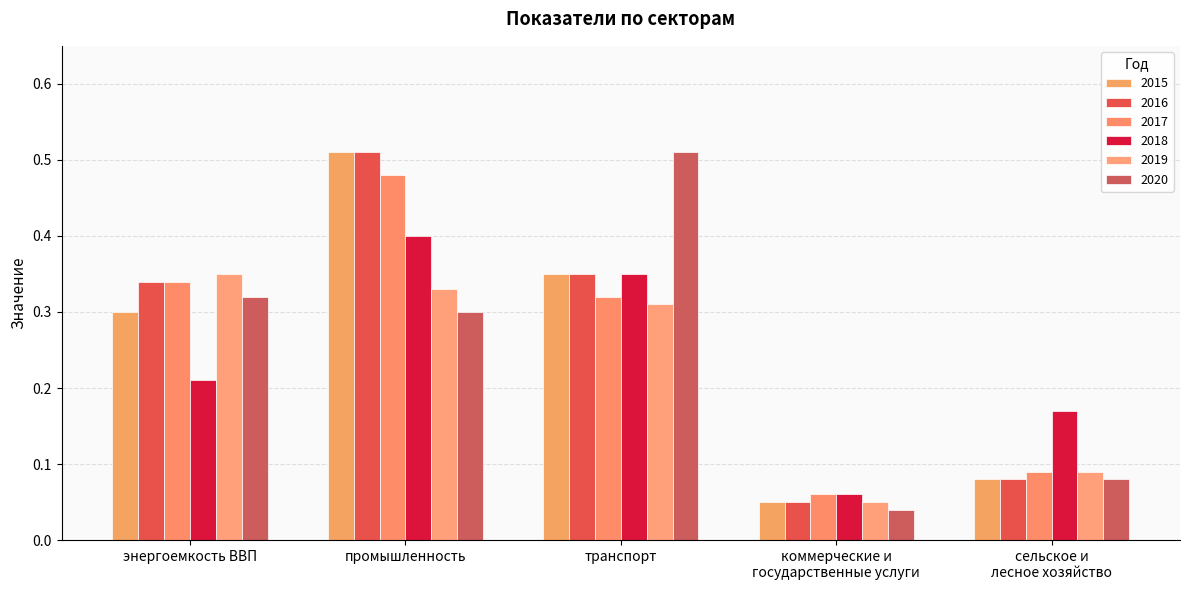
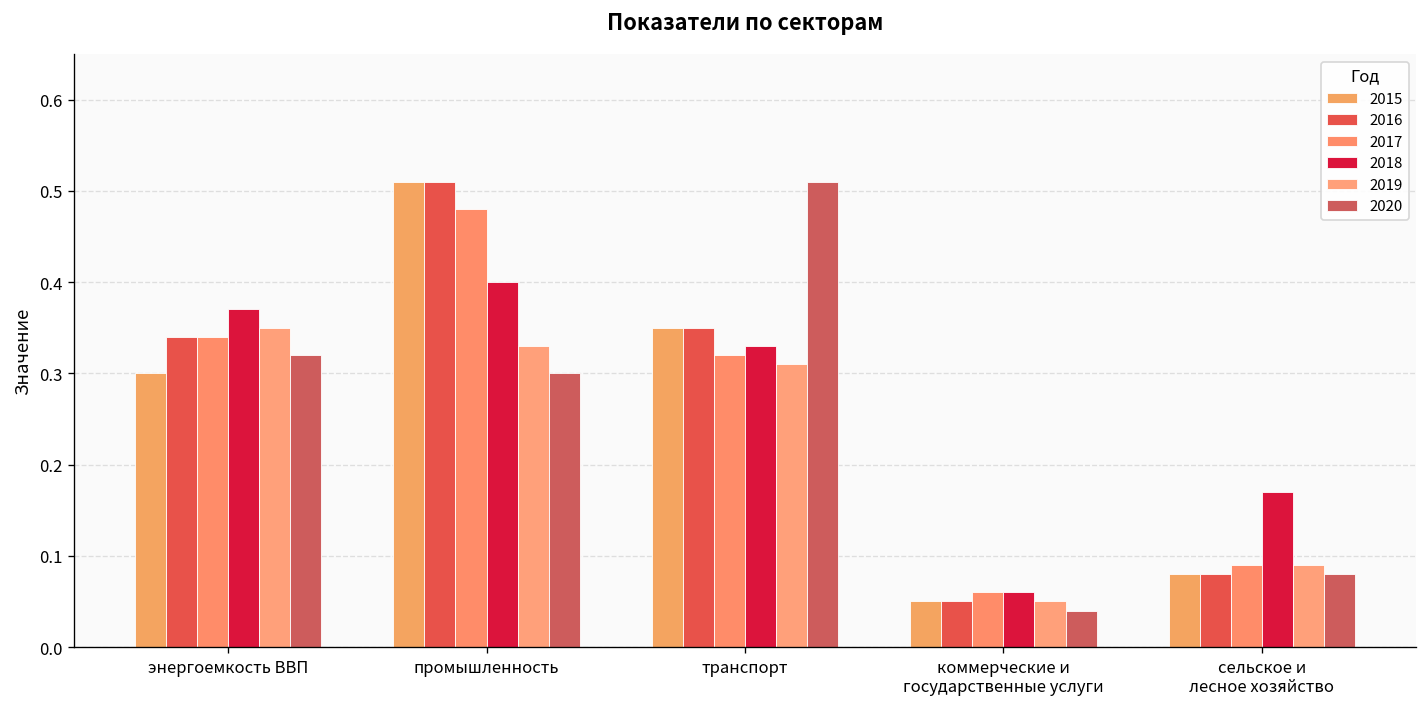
2018, энергоемкость ВВП: 0.21 -> 0.37
2018, транспорт: 0.35 -> 0.33
